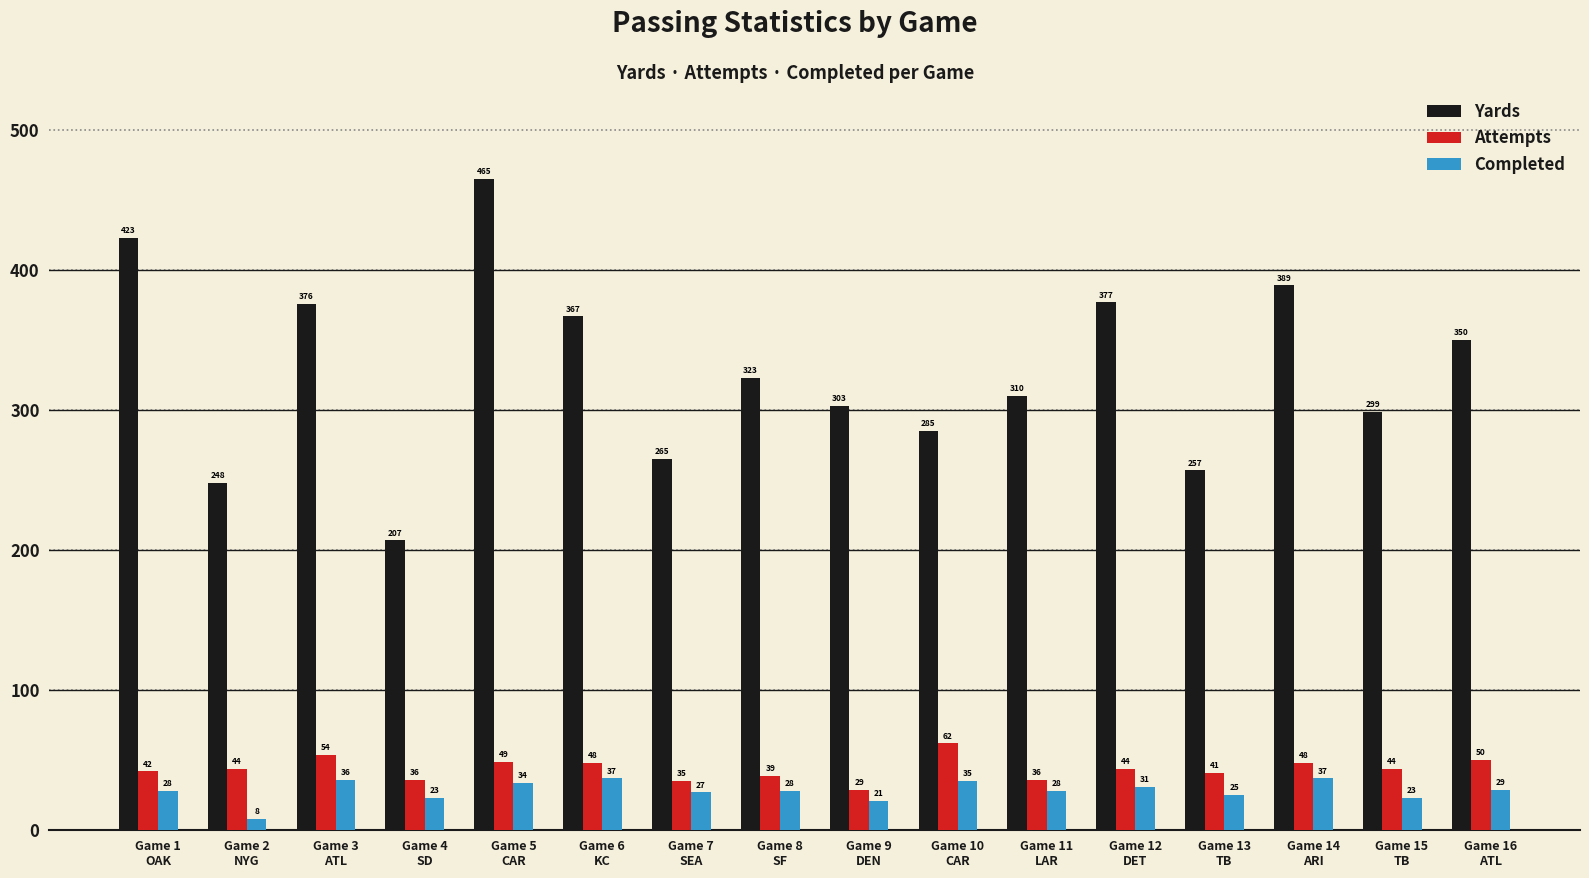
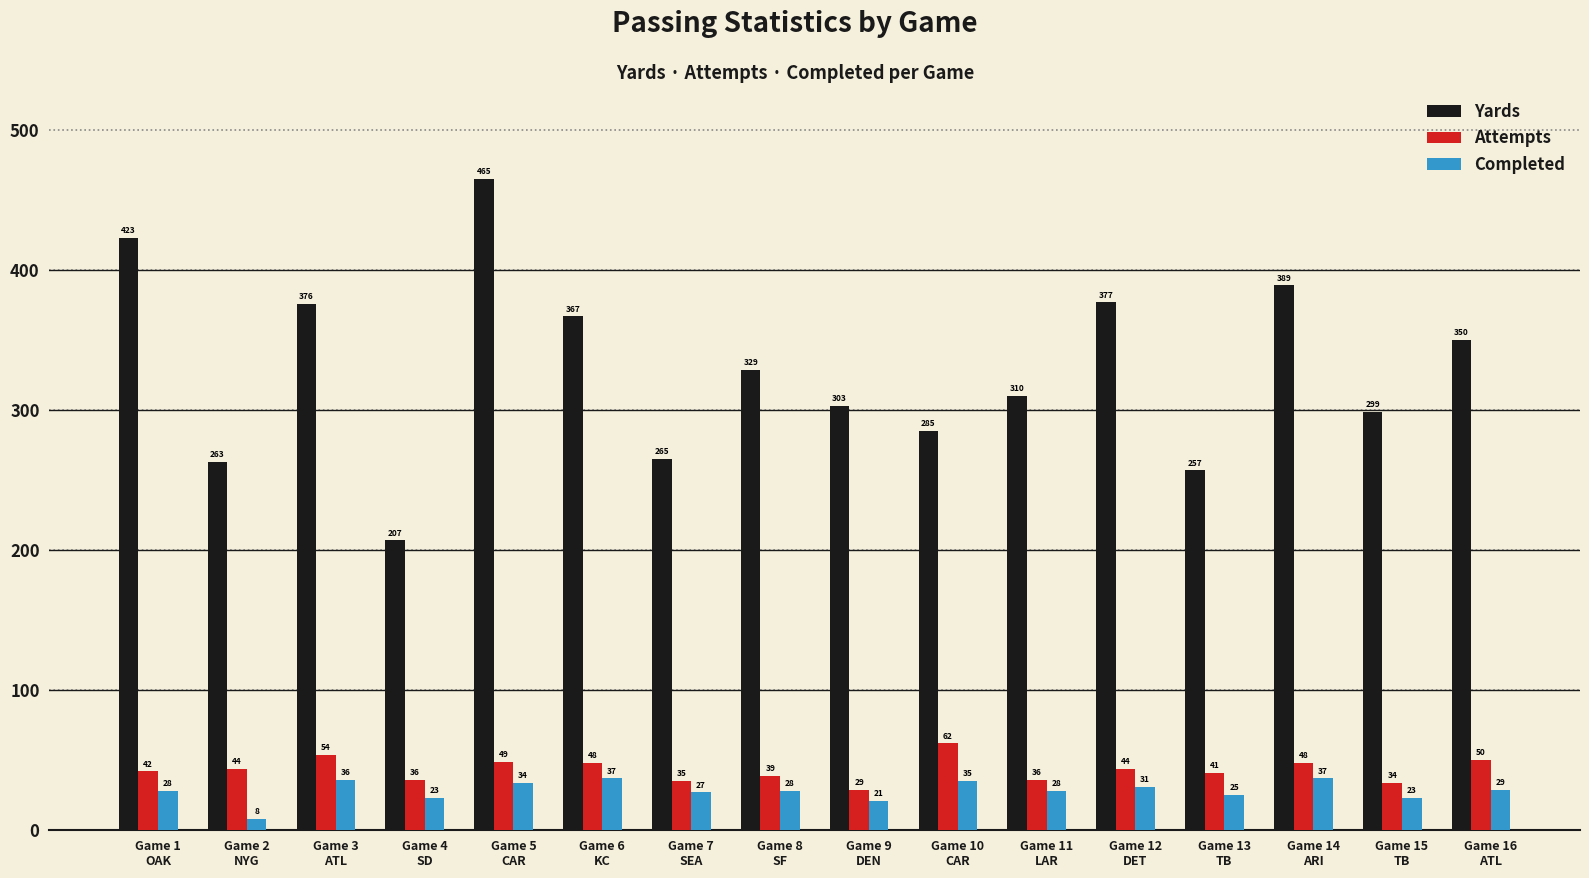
Yards, Game 2 NYG: 248 -> 263
Yards, Game 8 SF: 323 -> 329
Attempts, Game 15 TB: 44 -> 34
